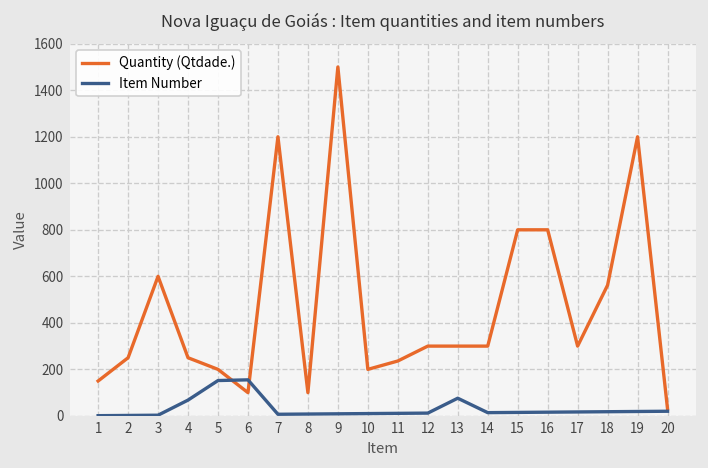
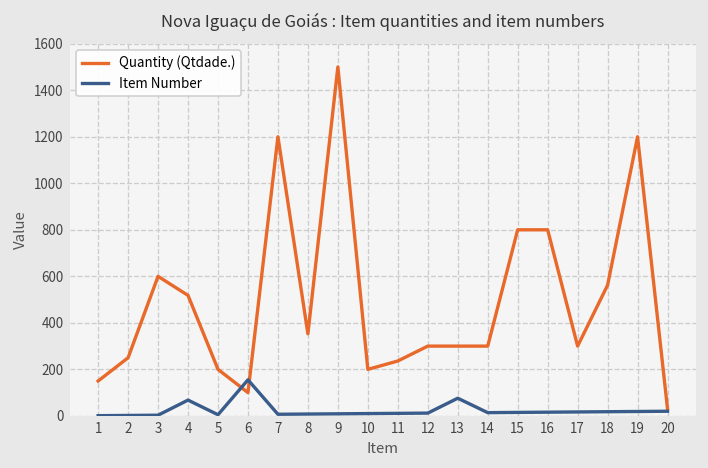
Quantity (Qtdade.), 4: 250 -> 520
Item Number, 5: 150 -> 10
Quantity (Qtdade.), 8: 100 -> 350
